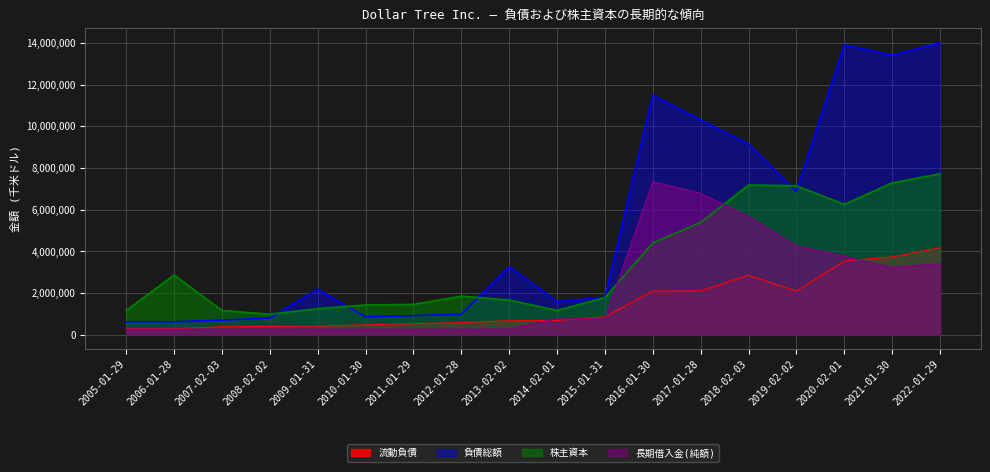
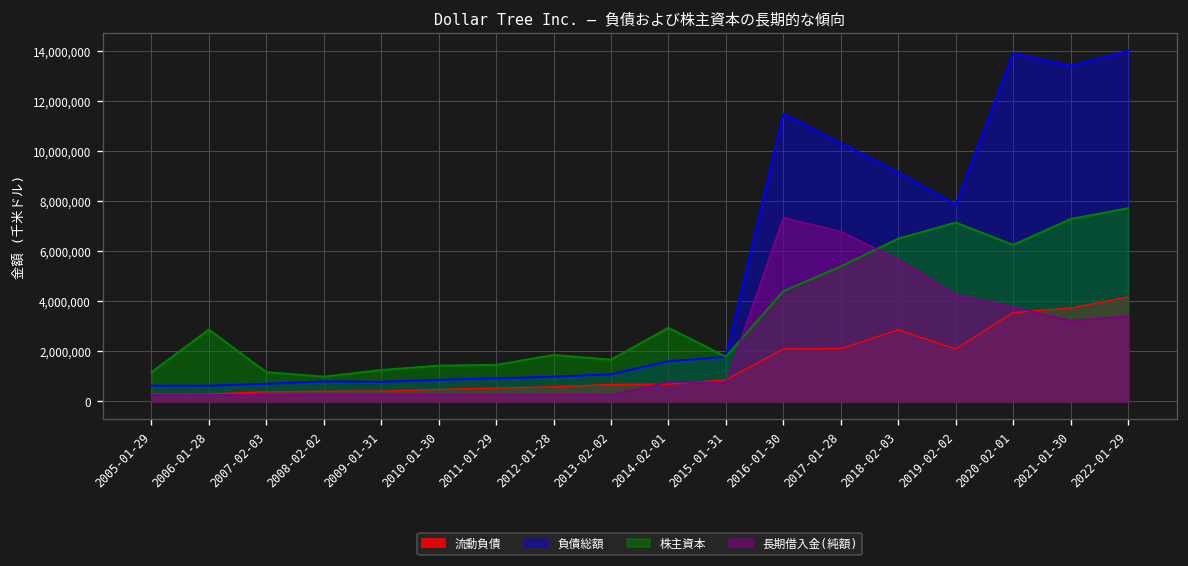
負債総額, 2009-01-31: 2,200,000 -> 800,000
負債総額, 2013-02-02: 3,300,000 -> 1,100,000
株主資本, 2014-02-01: 1,200,000 -> 2,900,000
株主資本, 2018-02-03: 7,200,000 -> 6,500,000
負債総額, 2019-02-02: 6,900,000 -> 7,900,000
